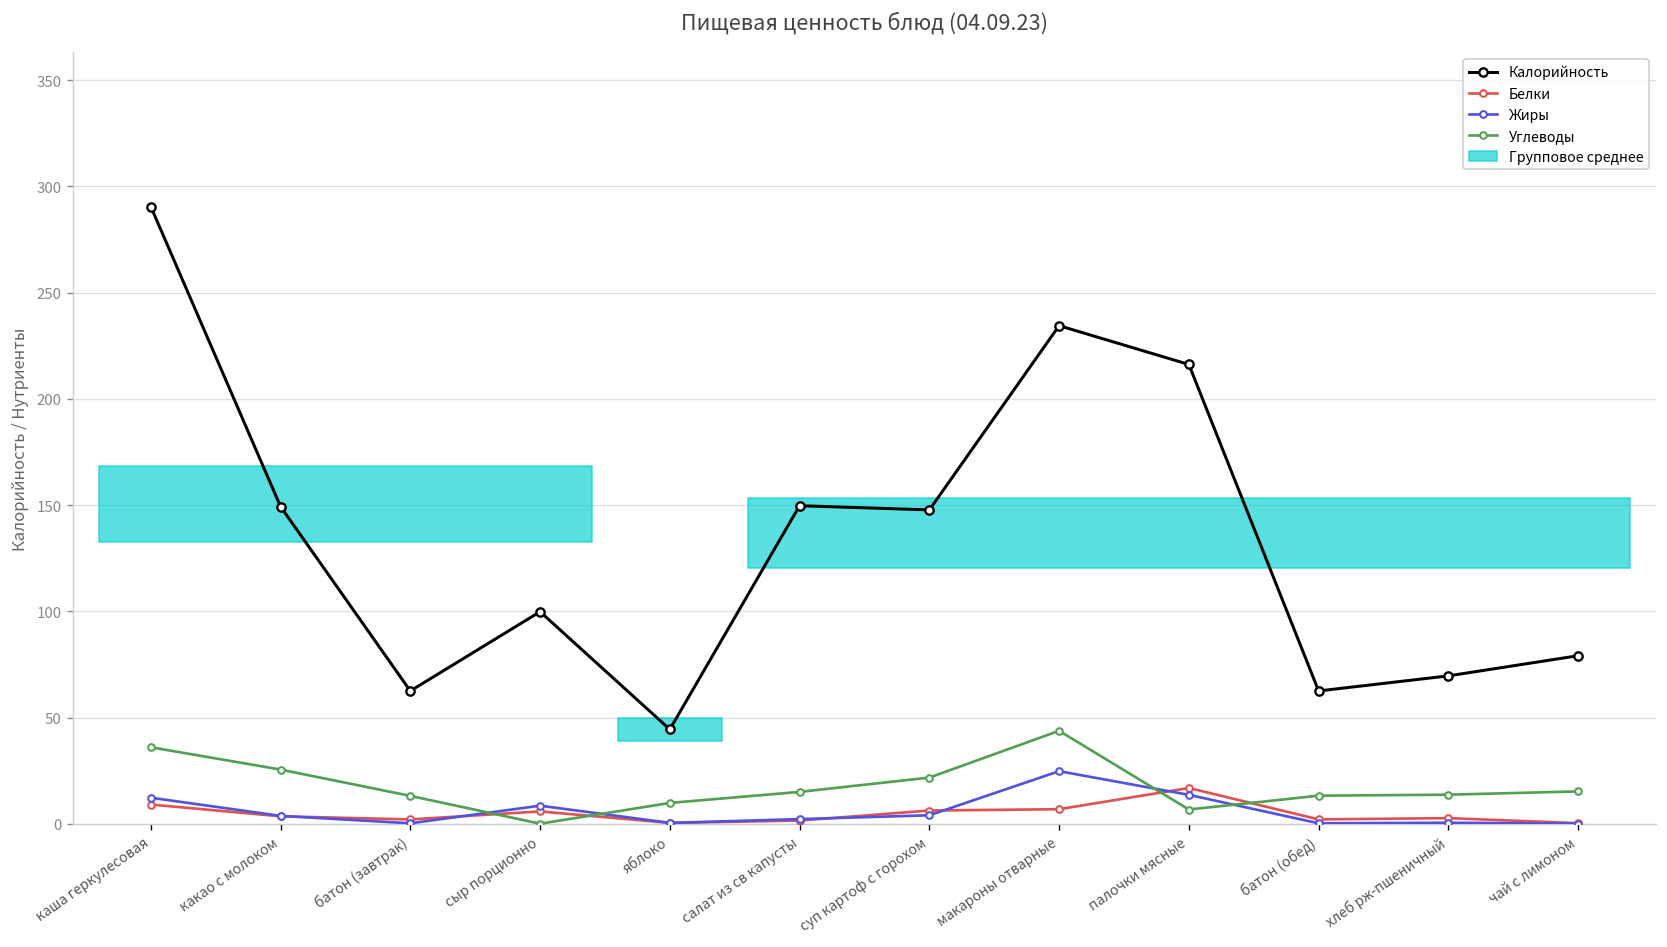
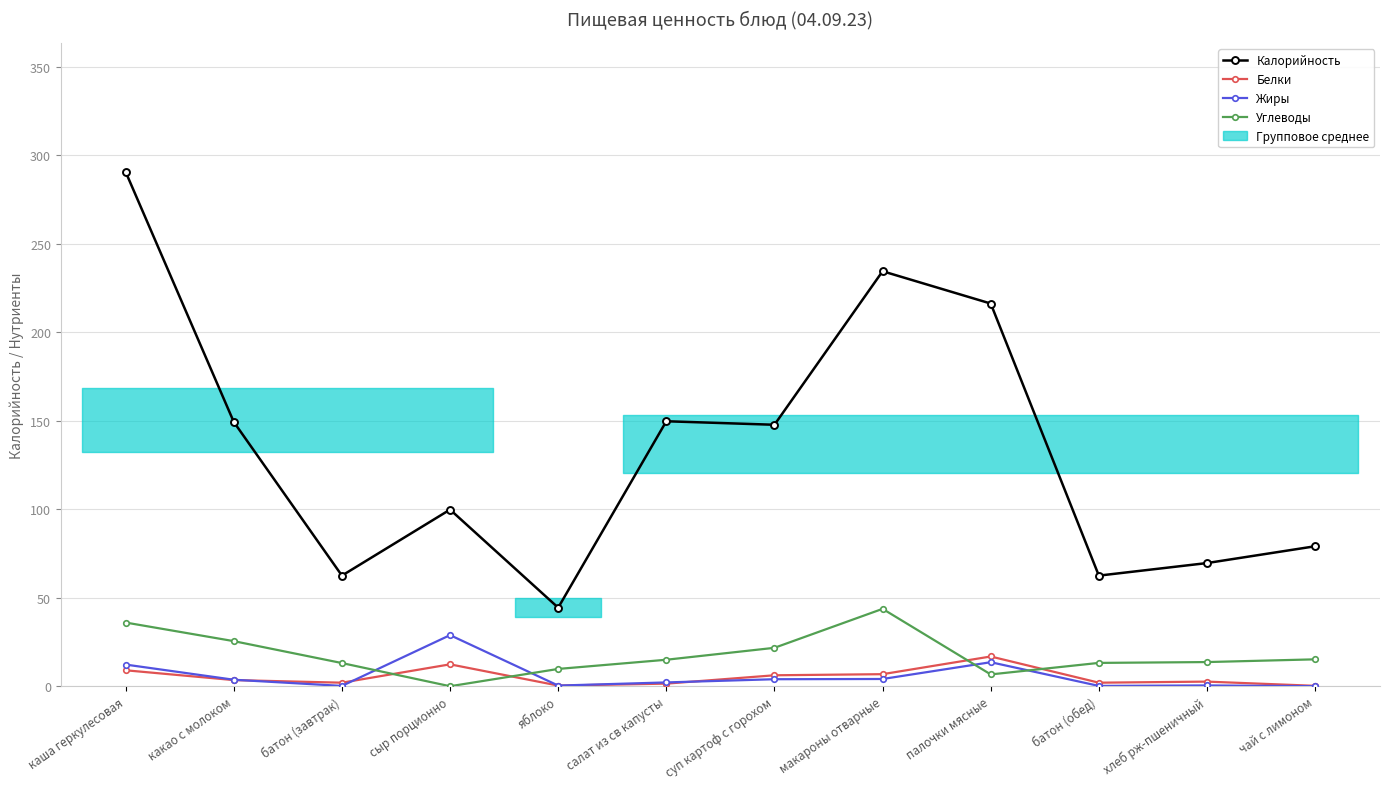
Белки, сыр порционно: 6 -> 12
Жиры, сыр порционно: 9 -> 29
Жиры, макароны отварные: 25 -> 4
